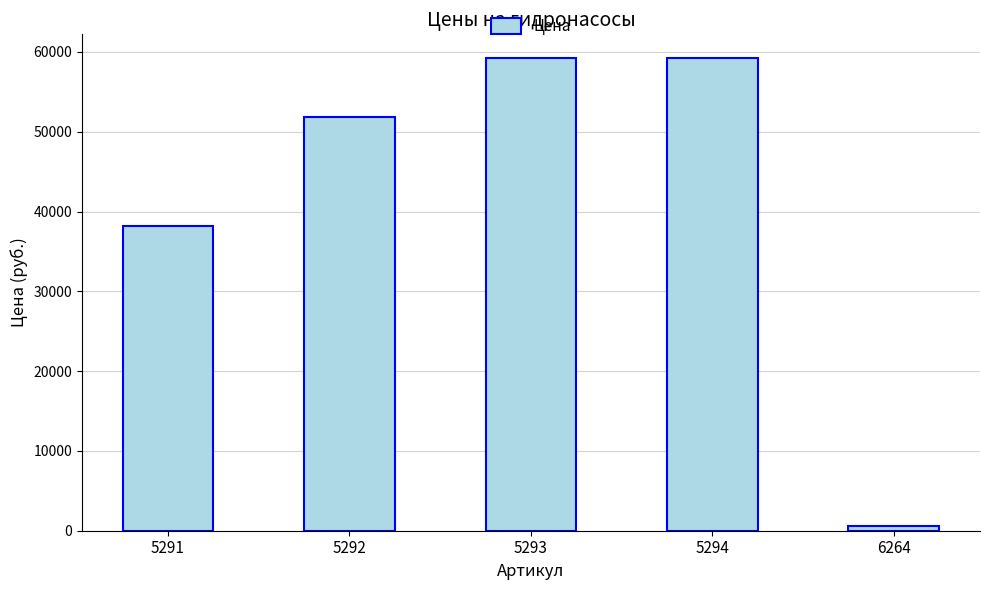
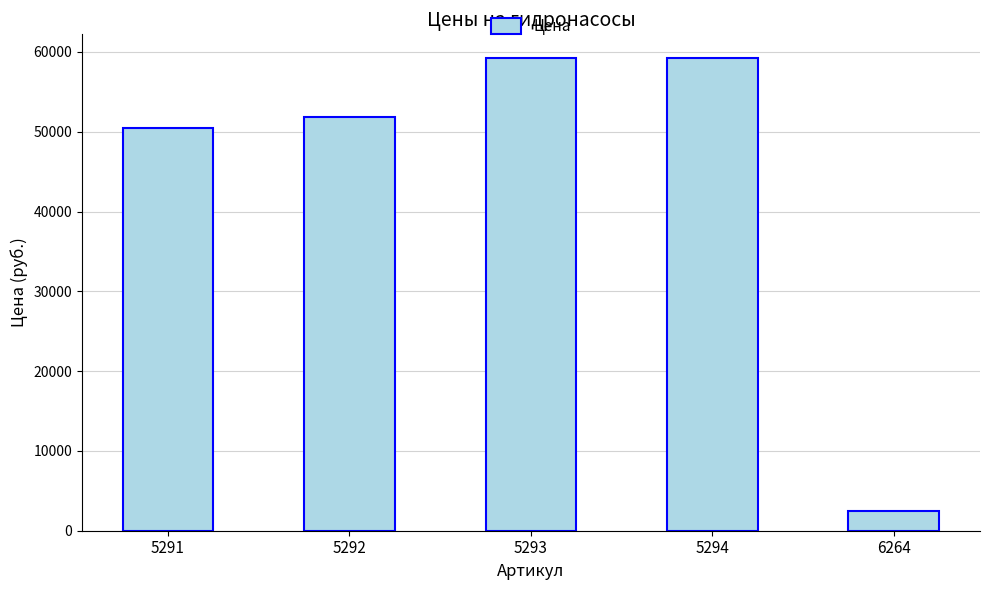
5291: 38000 -> 50000
6264: 1000 -> 2000
